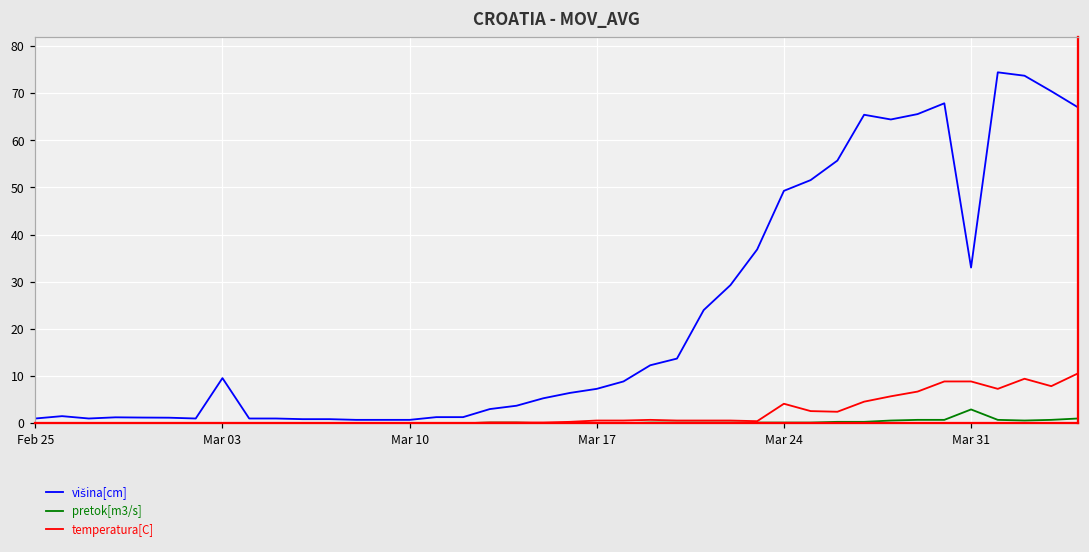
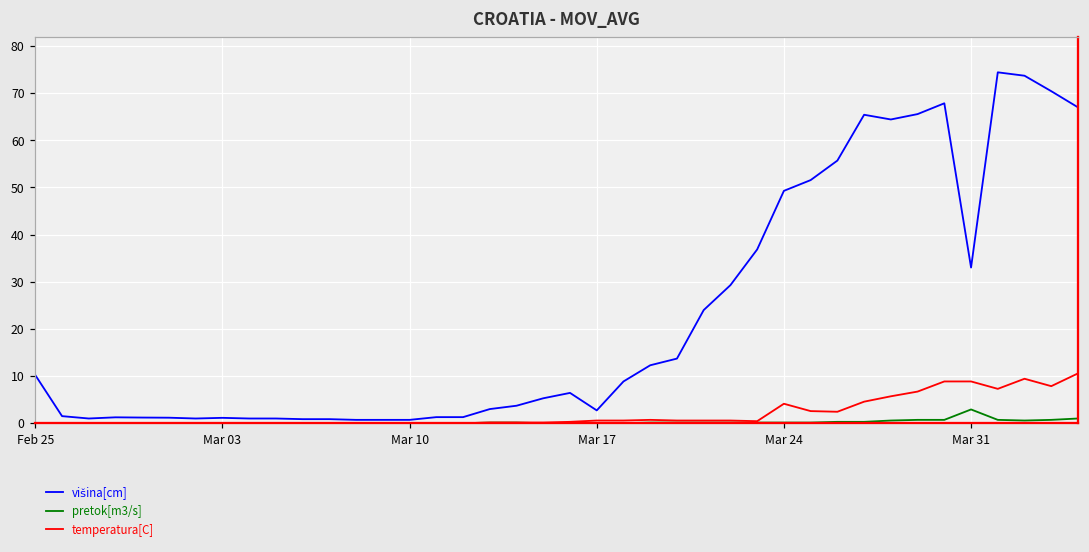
višina[cm], Feb 25: 1 -> 10
višina[cm], Mar 03: 10 -> 1
višina[cm], Mar 17: 7 -> 3
